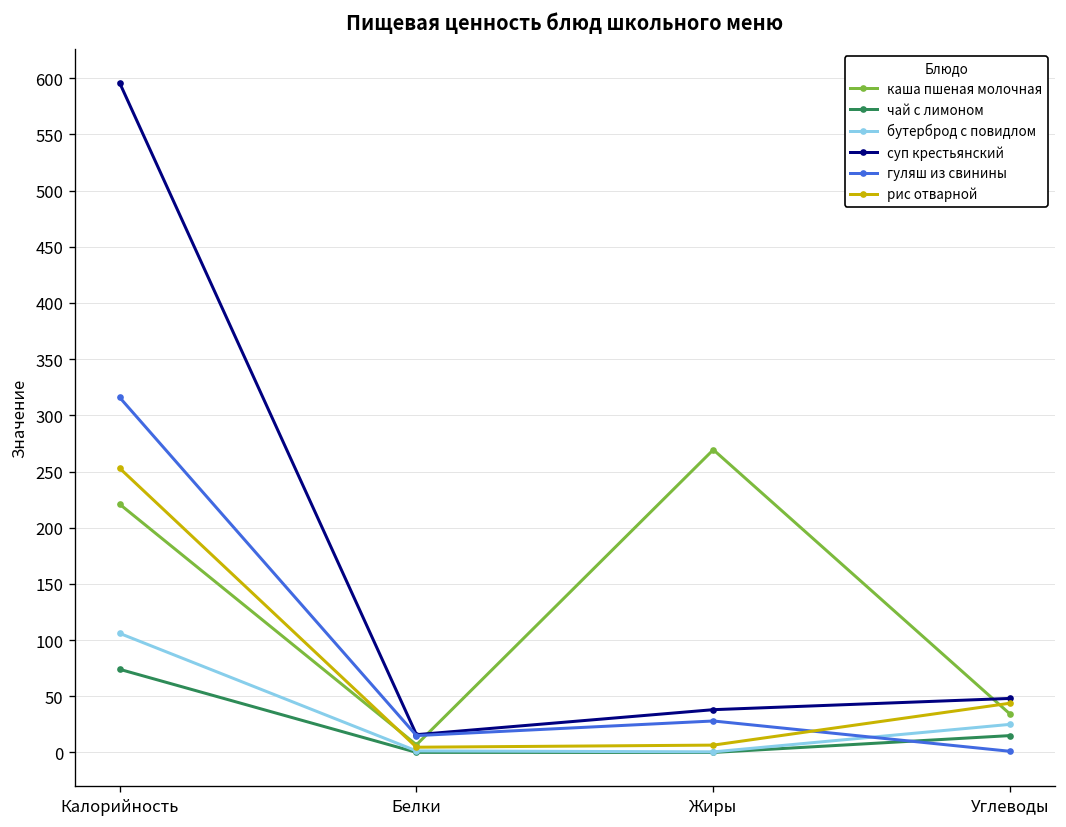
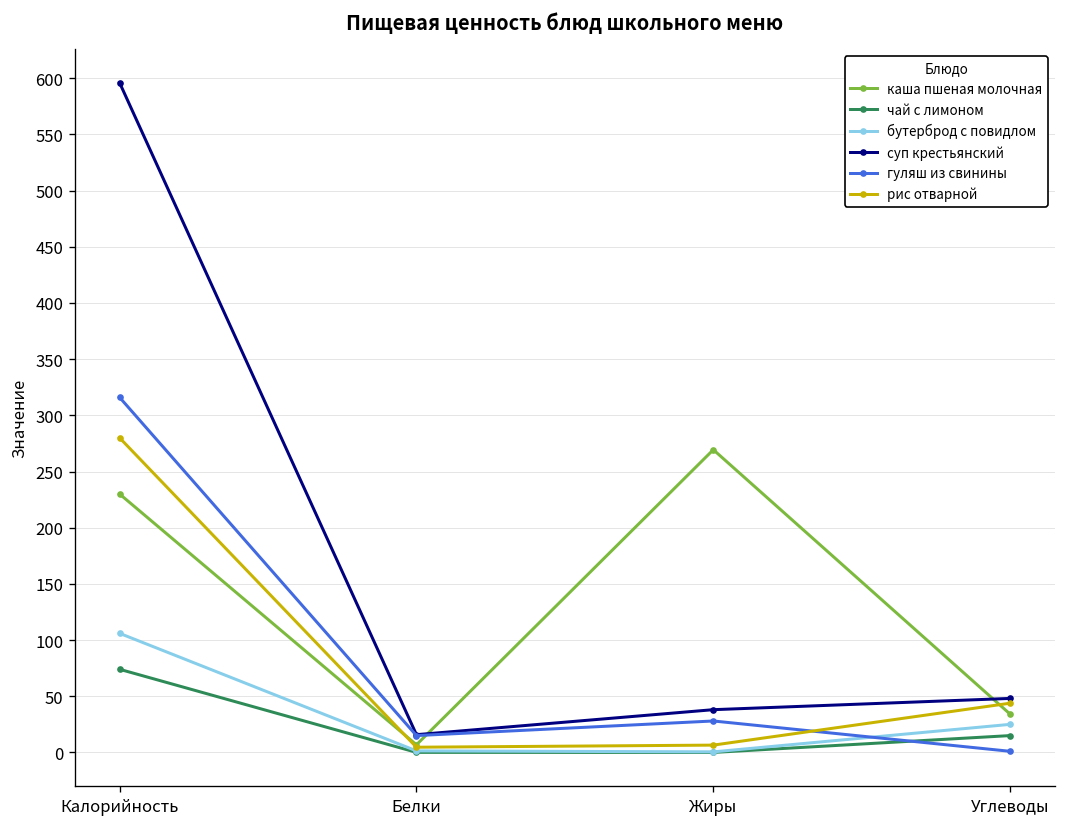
каша пшеная молочная, Калорийность: 220 -> 230
рис отварной, Калорийность: 250 -> 280
